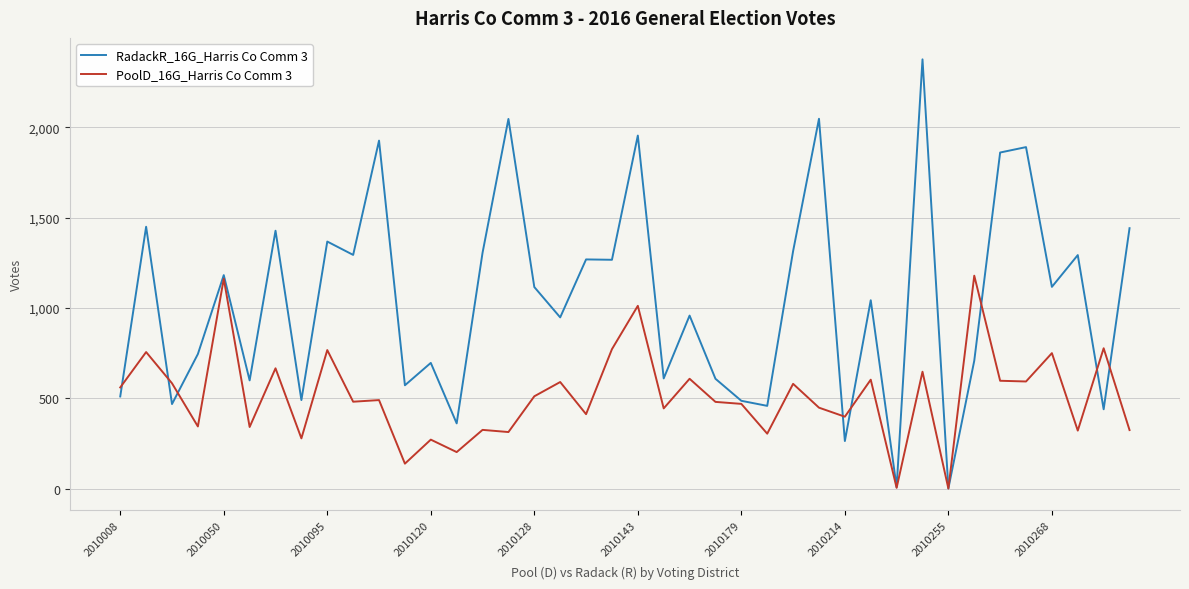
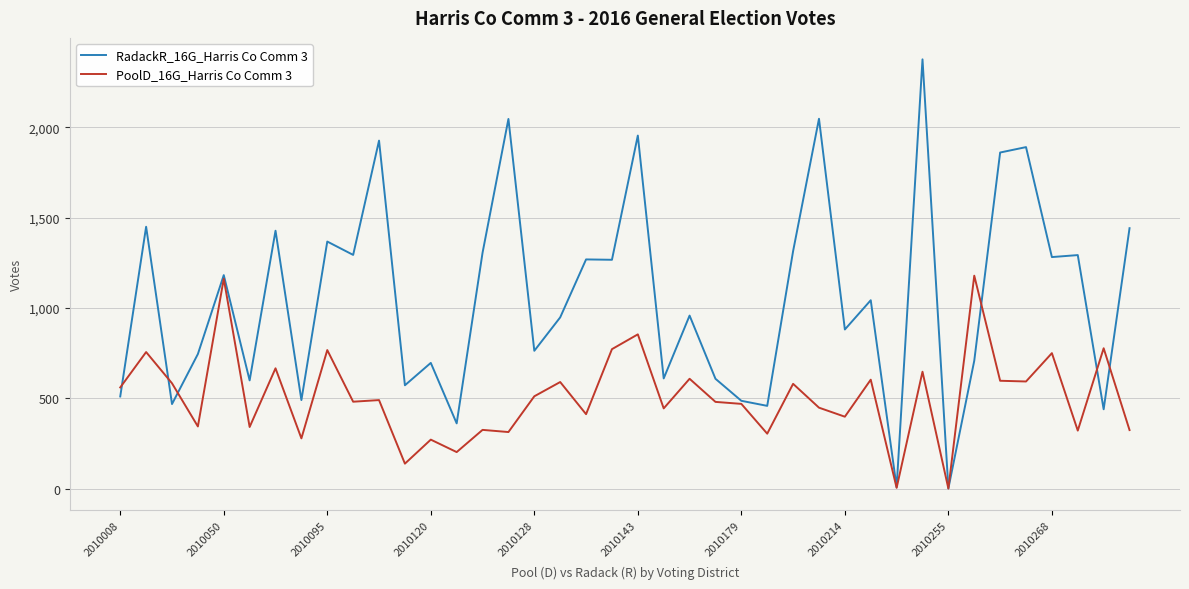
RadackR_16G_Harris Co Comm 3, 2010128: 1,120 -> 760
PoolD_16G_Harris Co Comm 3, 2010143: 1,010 -> 850
RadackR_16G_Harris Co Comm 3, 2010214: 260 -> 880
RadackR_16G_Harris Co Comm 3, 2010268: 1,120 -> 1,280
